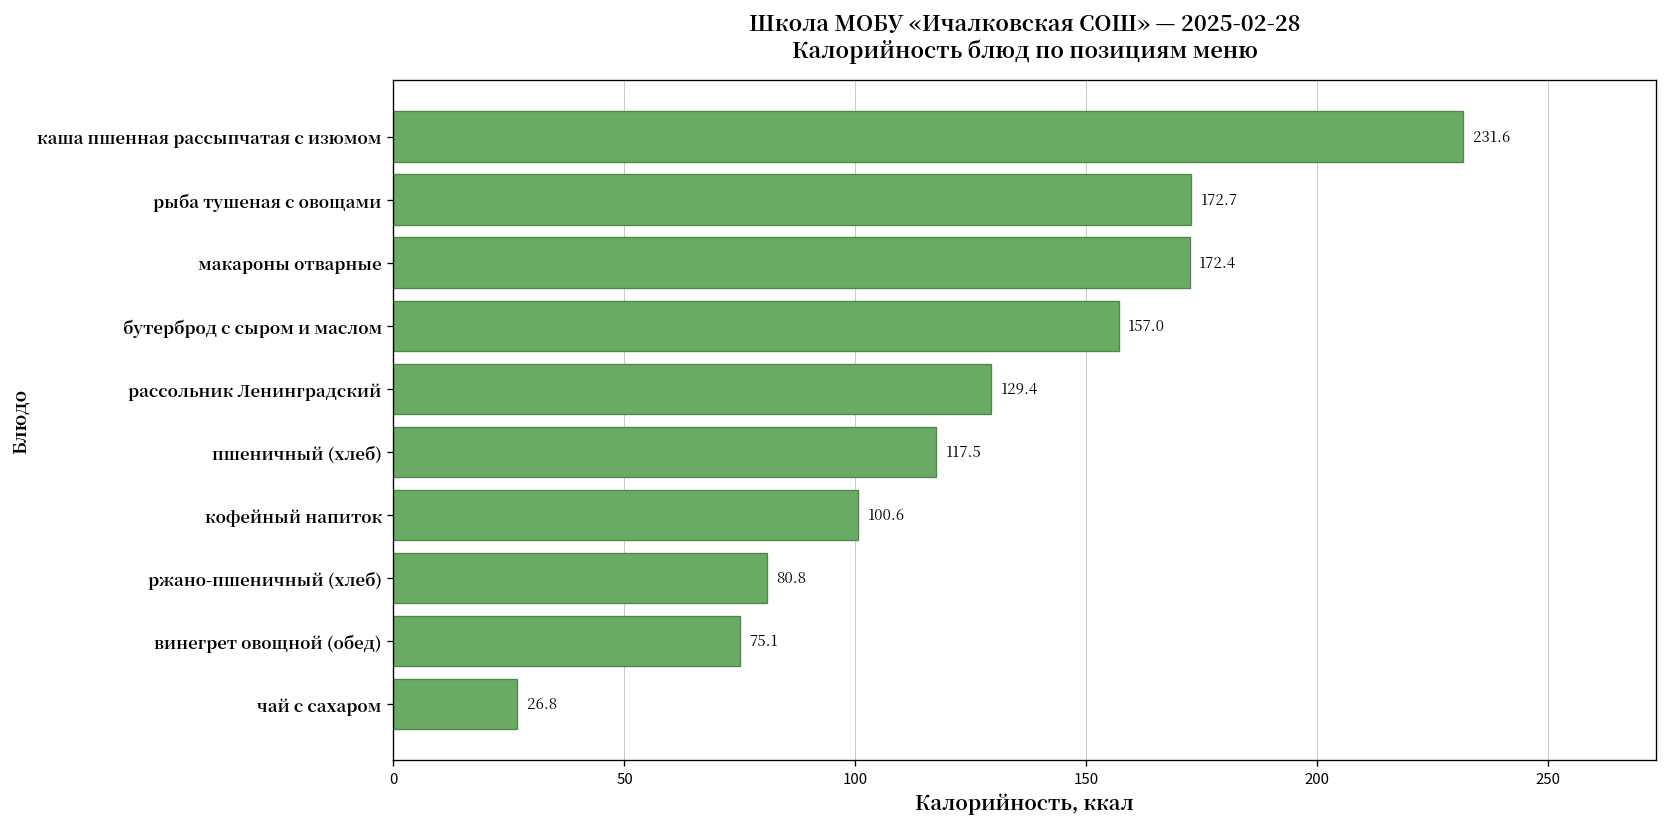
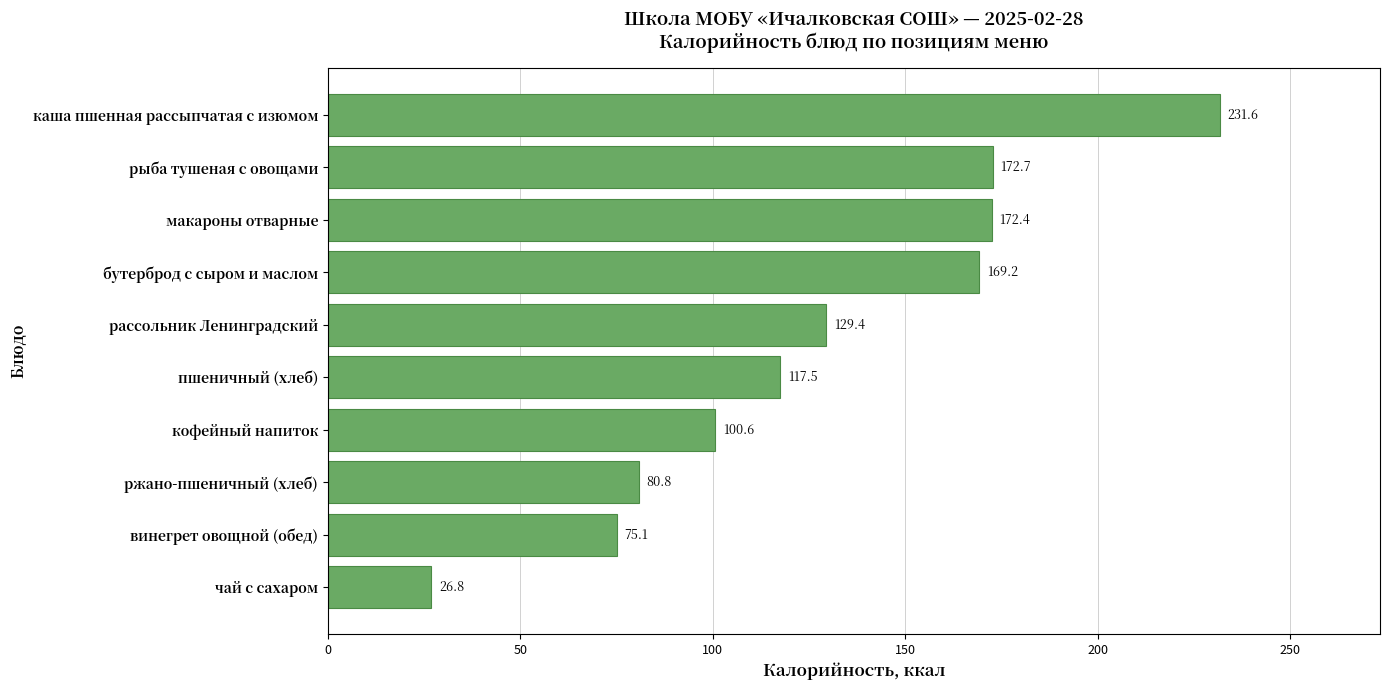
бутерброд с сыром и маслом: 157.0 -> 169.2
